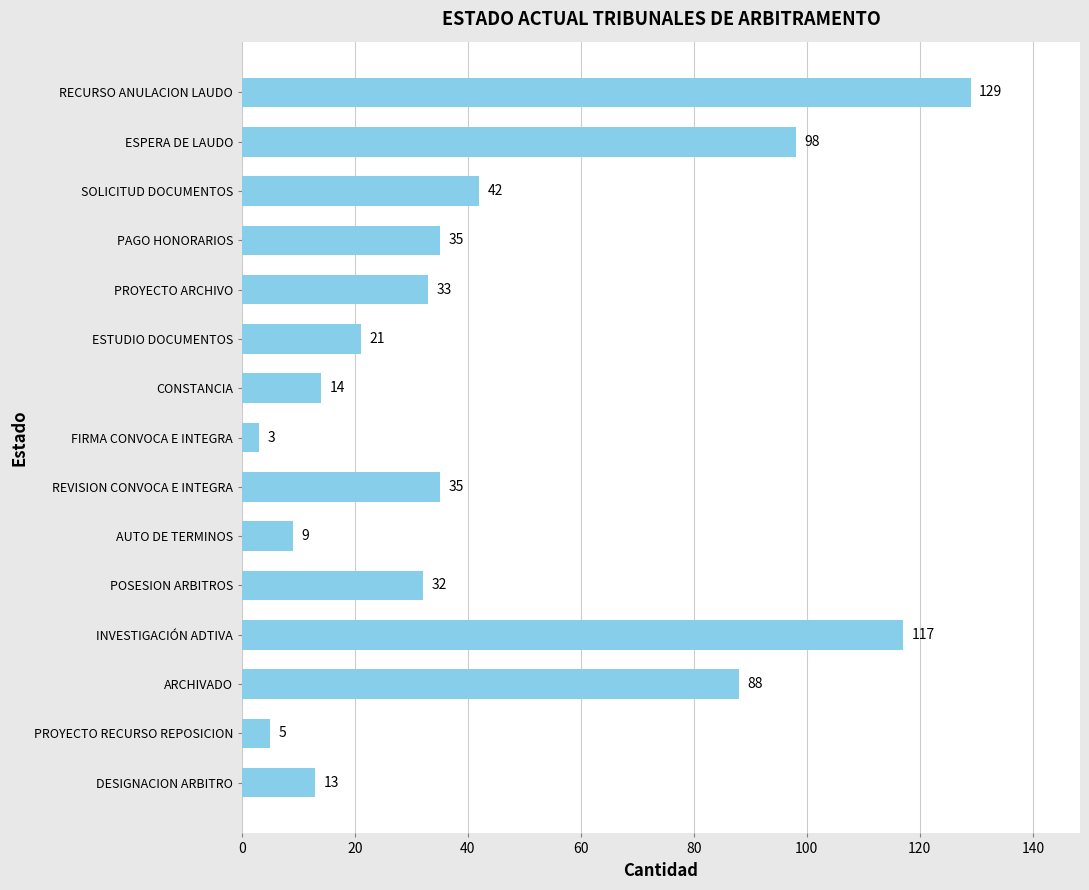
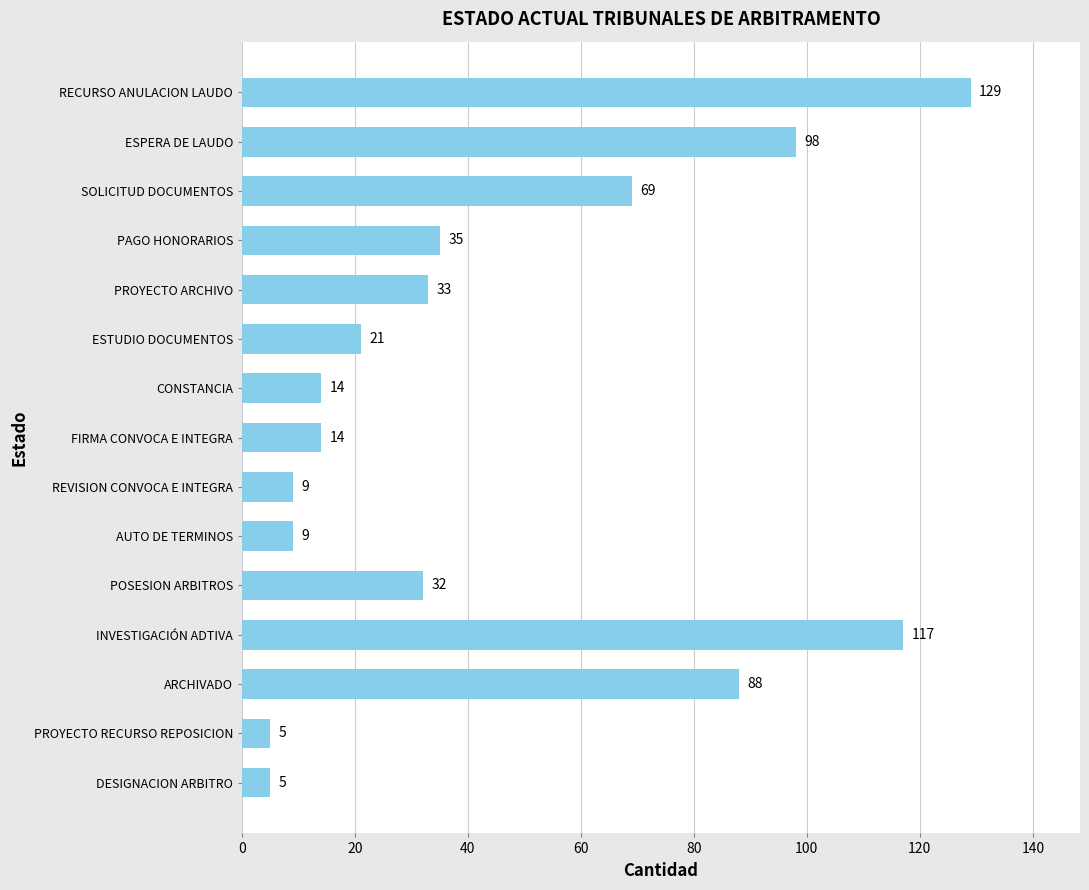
SOLICITUD DOCUMENTOS: 42 -> 69
FIRMA CONVOCA E INTEGRA: 3 -> 14
REVISION CONVOCA E INTEGRA: 35 -> 9
DESIGNACION ARBITRO: 13 -> 5
